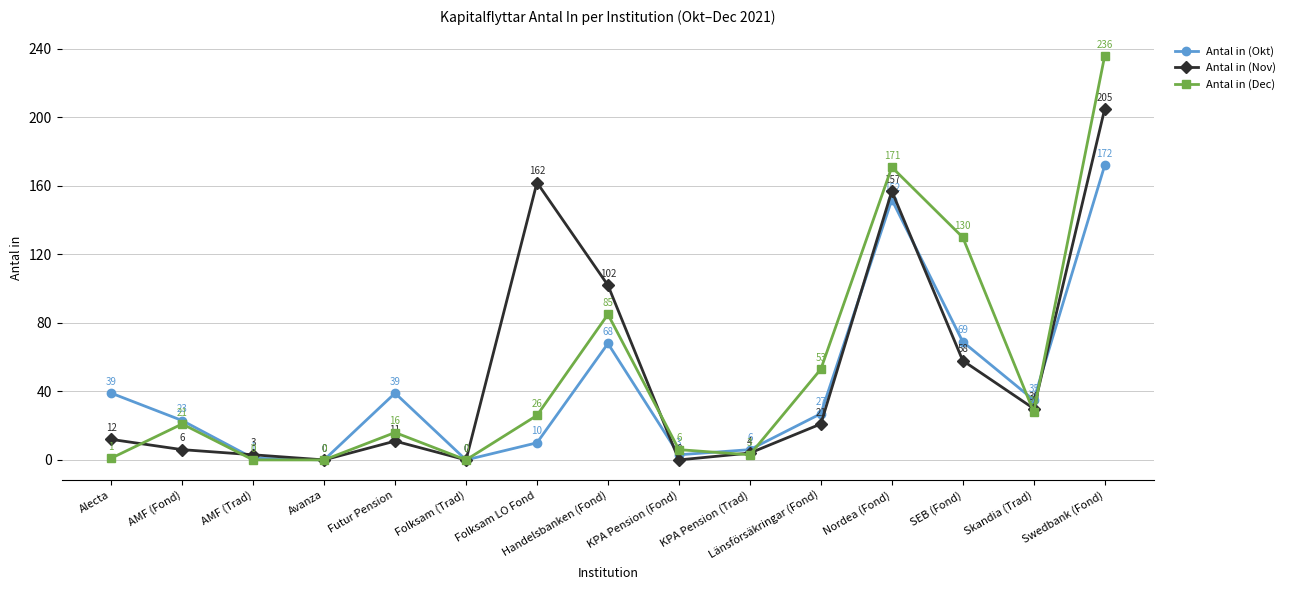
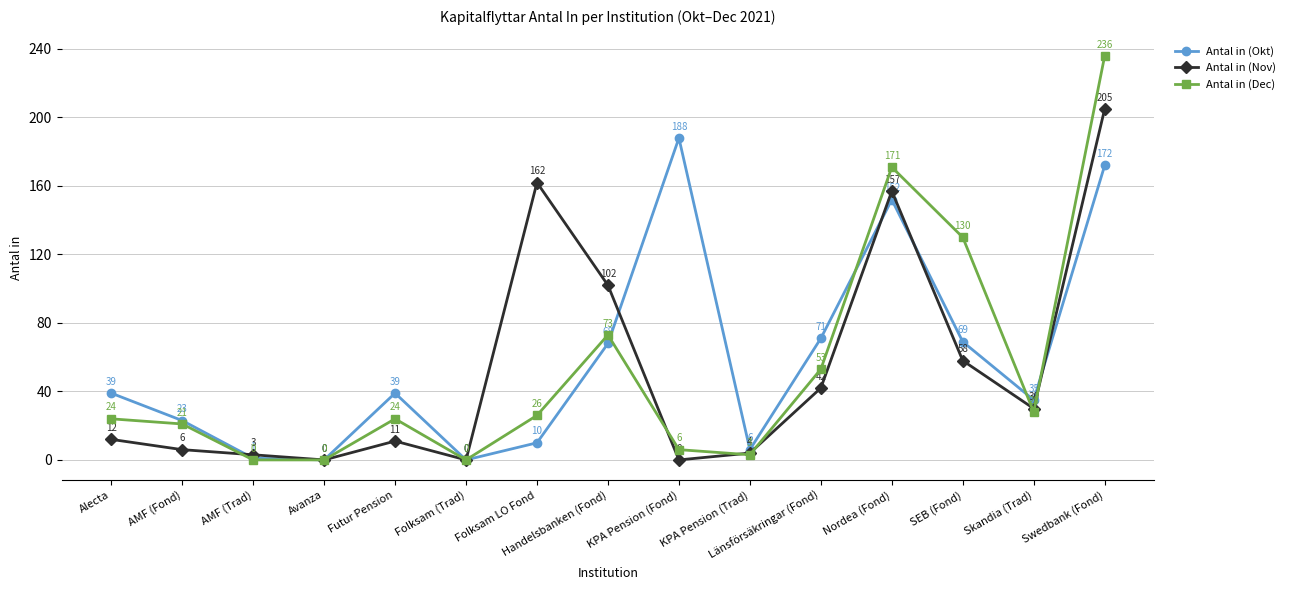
Antal in (Dec), Alecta: 1 -> 24
Antal in (Dec), Futur Pension: 16 -> 24
Antal in (Dec), Handelsbanken (Fond): 85 -> 73
Antal in (Okt), KPA Pension (Fond): 3 -> 188
Antal in (Okt), Länsförsäkringar (Fond): 27 -> 71
Antal in (Nov), Länsförsäkringar (Fond): 21 -> 42
